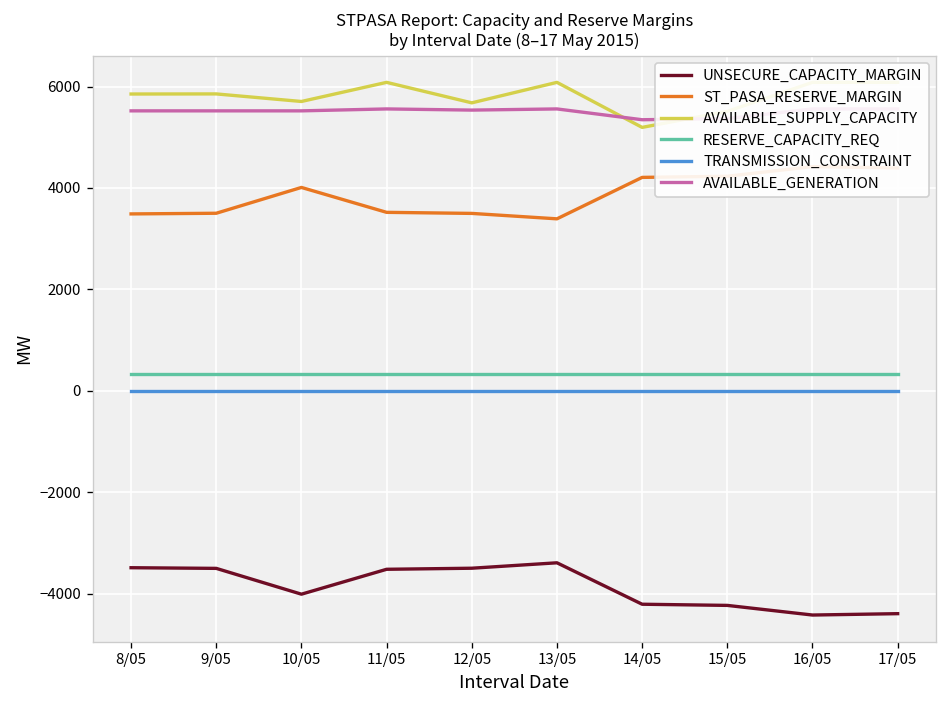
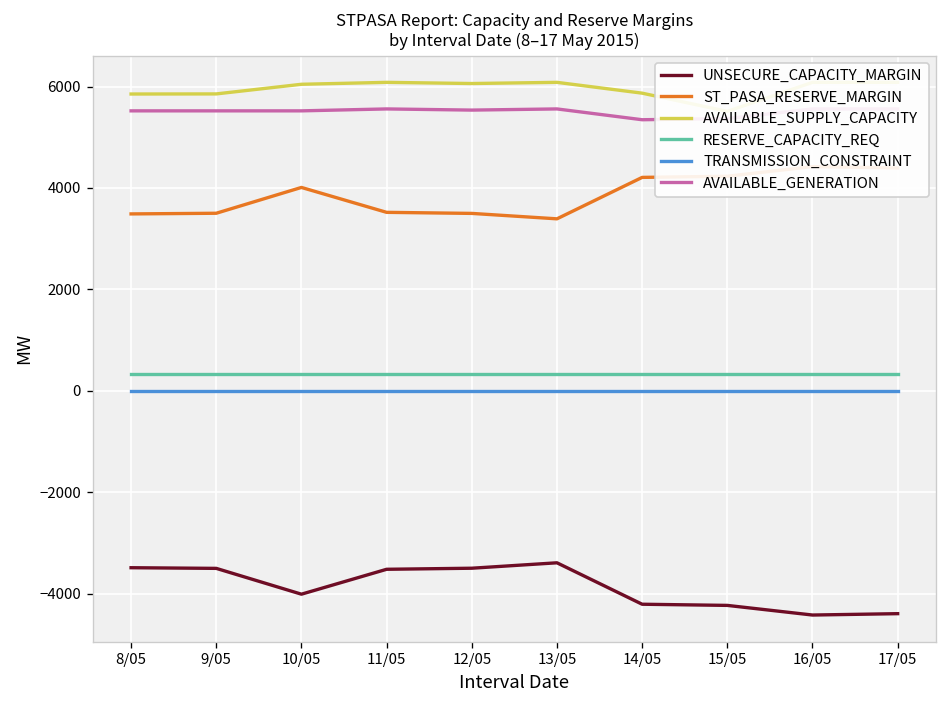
AVAILABLE_SUPPLY_CAPACITY, 10/05: 5700 -> 6000
AVAILABLE_SUPPLY_CAPACITY, 12/05: 5700 -> 6100
AVAILABLE_SUPPLY_CAPACITY, 14/05: 5200 -> 5900
